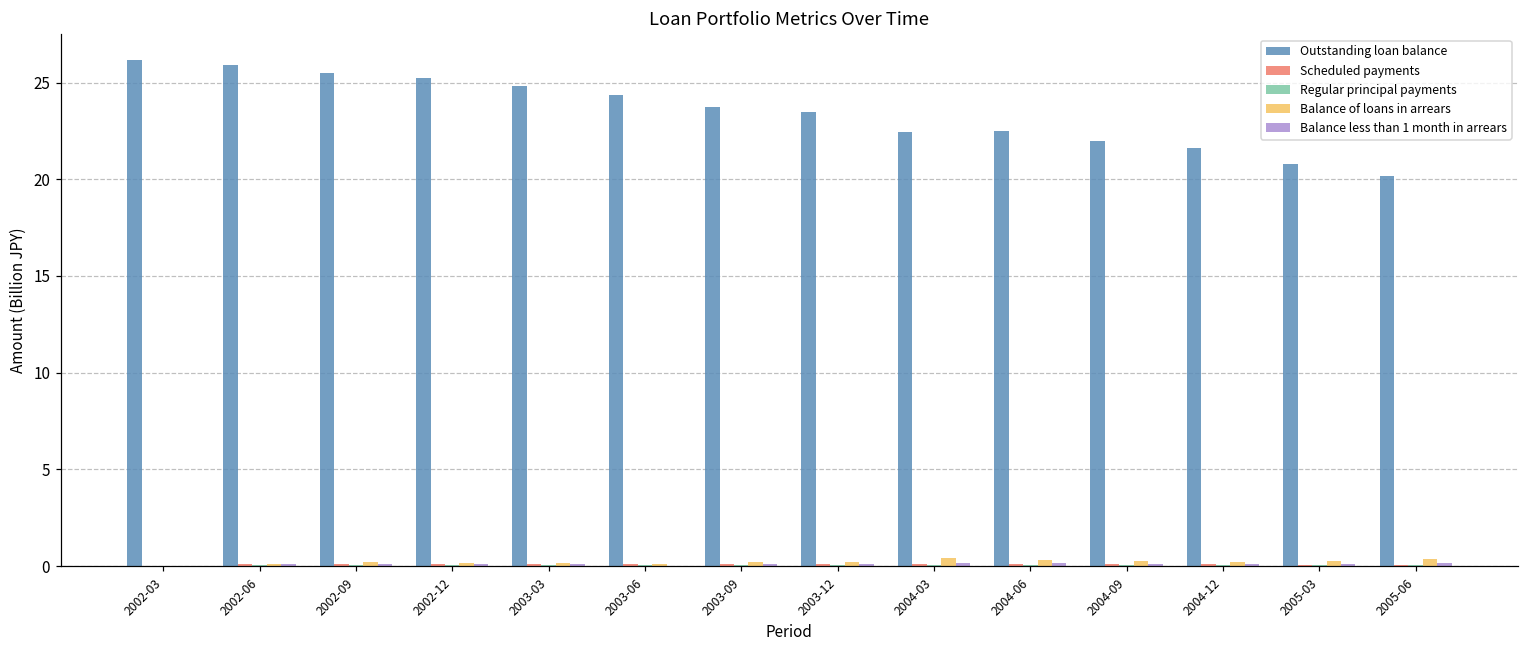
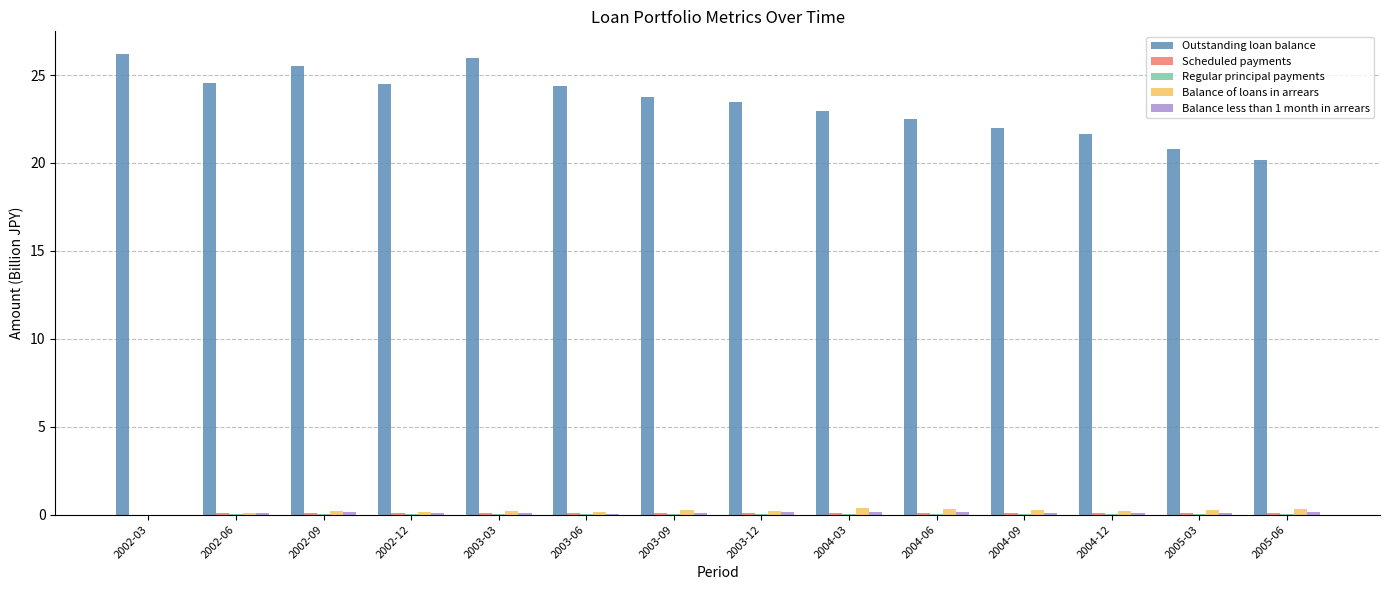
Outstanding loan balance, 2002-06: 25.9 -> 24.6
Outstanding loan balance, 2002-12: 25.3 -> 24.5
Outstanding loan balance, 2003-03: 24.8 -> 25.9
Outstanding loan balance, 2004-03: 22.4 -> 22.9
